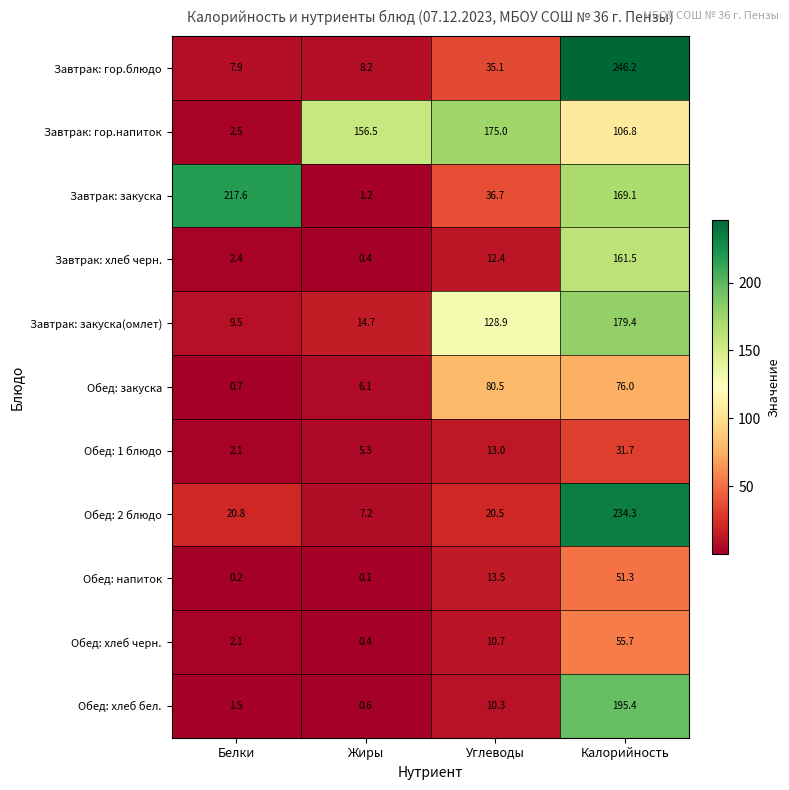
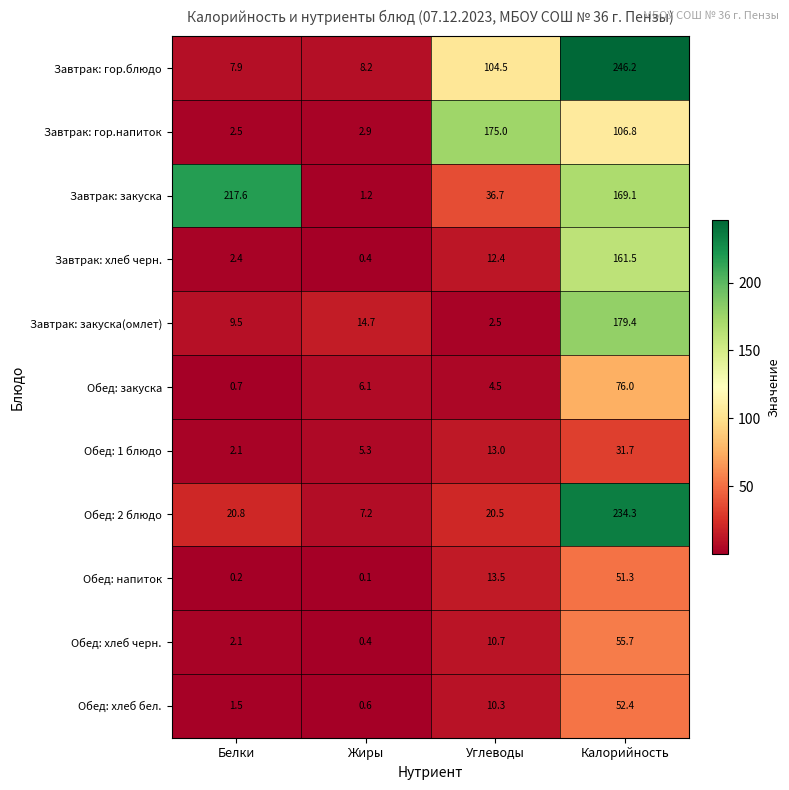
Завтрак: гор.блюдо, Углеводы: 35.1 -> 104.5
Завтрак: гор.напиток, Жиры: 156.5 -> 2.9
Завтрак: закуска(омлет), Углеводы: 128.9 -> 2.5
Обед: закуска, Углеводы: 80.5 -> 4.5
Обед: хлеб бел., Калорийность: 195.4 -> 52.4
